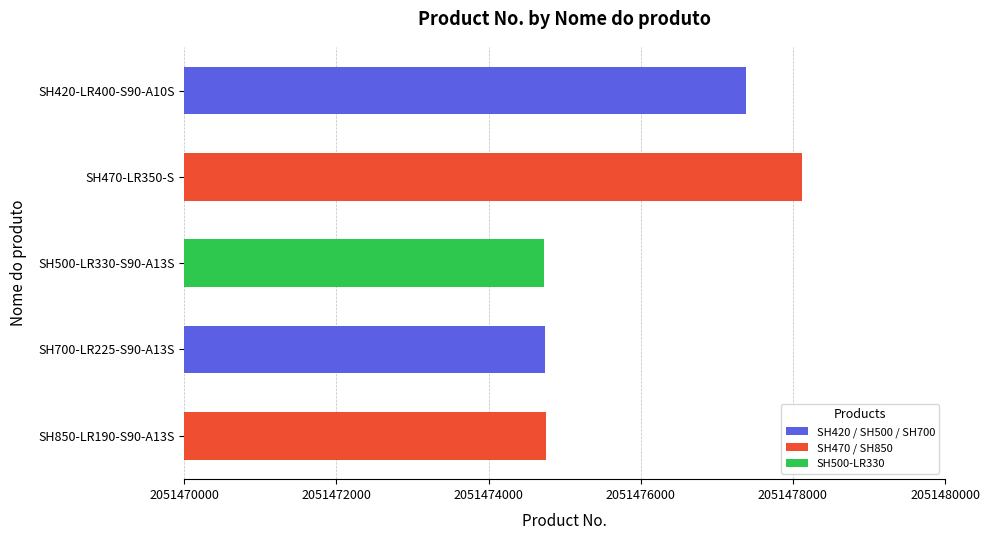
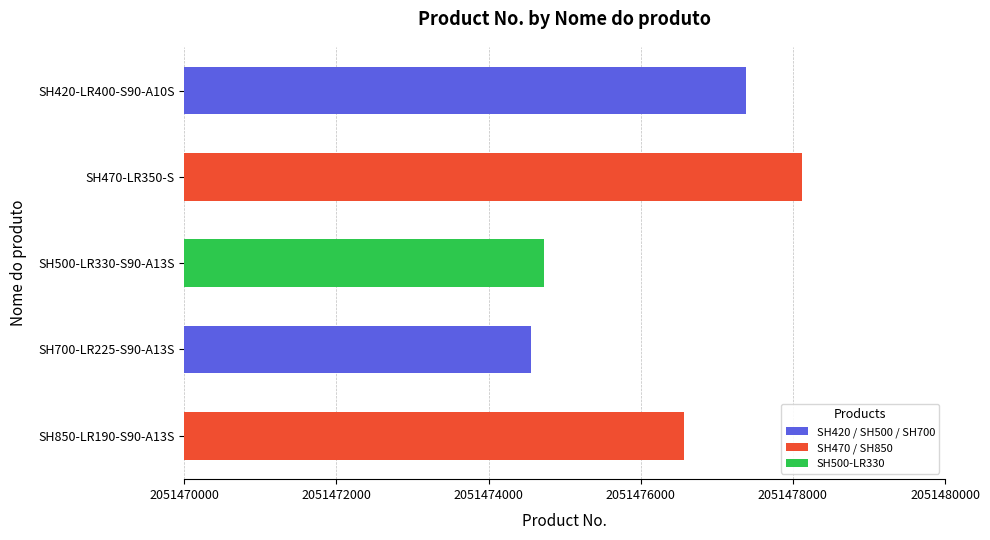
SH700-LR225-S90-A13S: 2051474700 -> 2051474600
SH850-LR190-S90-A13S: 2051474800 -> 2051476600
